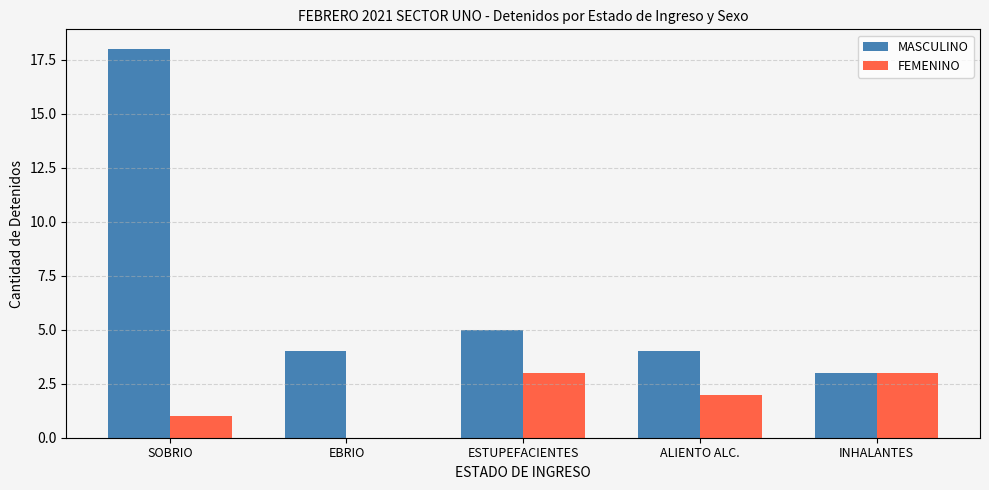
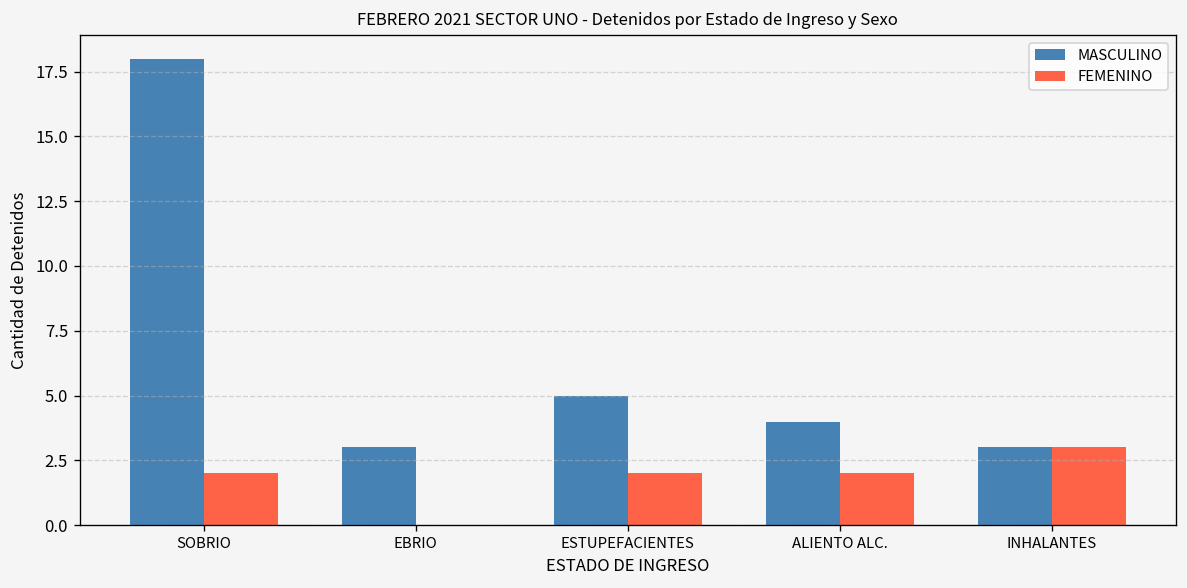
FEMENINO, SOBRIO: 1 -> 2
MASCULINO, EBRIO: 4 -> 3
FEMENINO, ESTUPEFACIENTES: 3 -> 2
